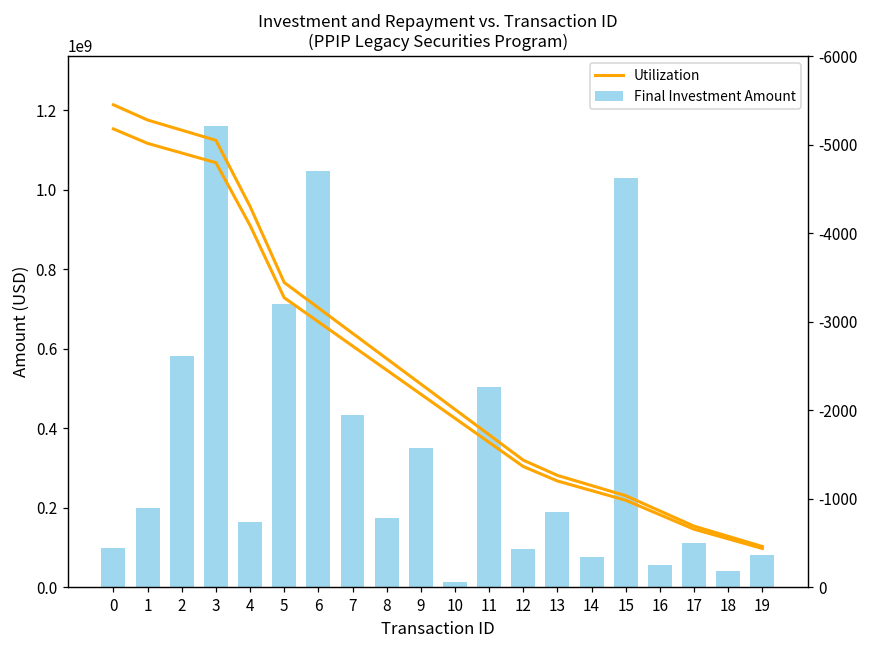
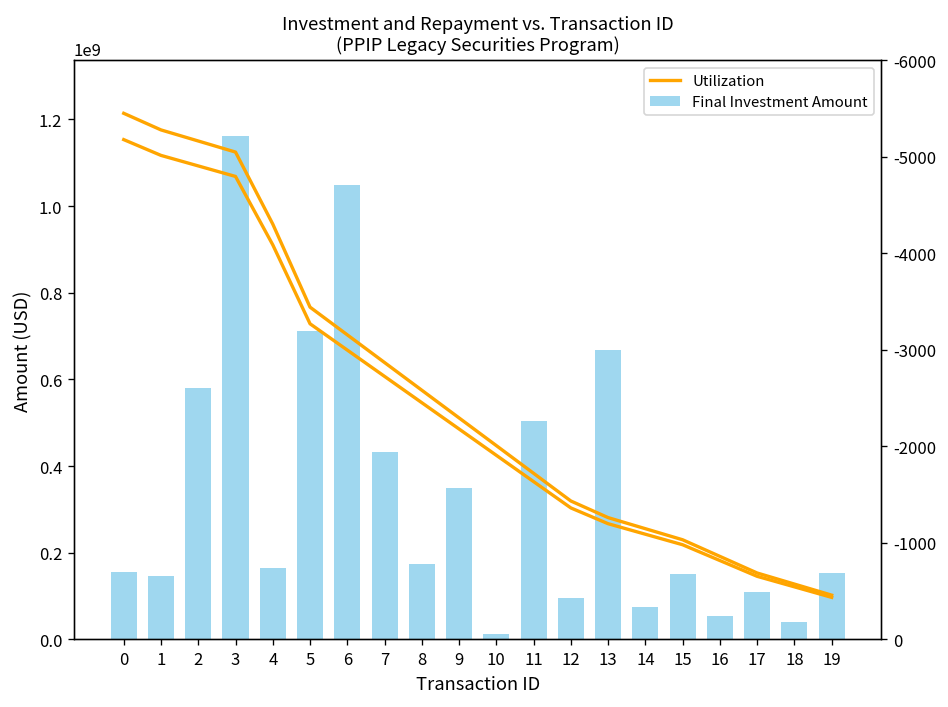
Final Investment Amount, 0: 100000000 -> 160000000
Final Investment Amount, 1: 200000000 -> 150000000
Final Investment Amount, 13: 190000000 -> 670000000
Final Investment Amount, 15: 1030000000 -> 150000000
Final Investment Amount, 19: 80000000 -> 150000000
